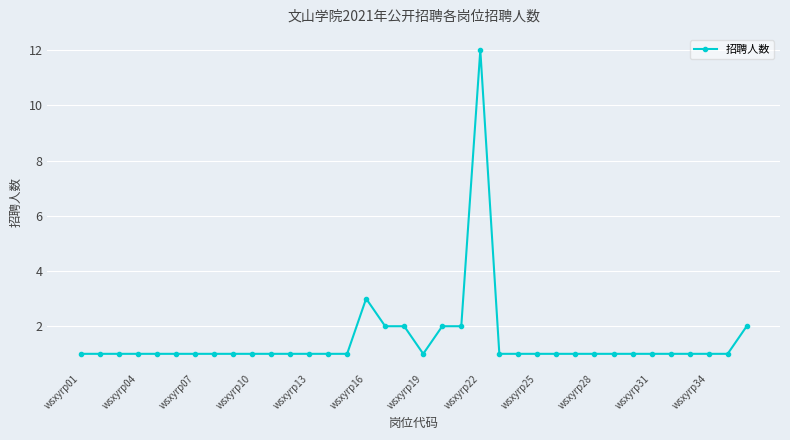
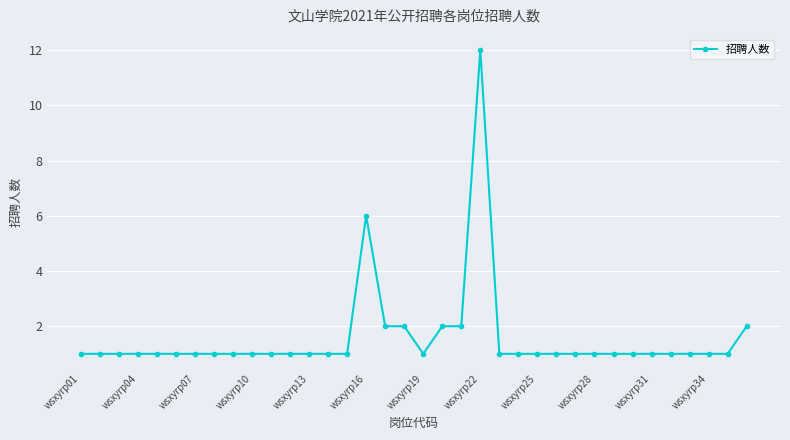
wsxyrp16: 3 -> 6
